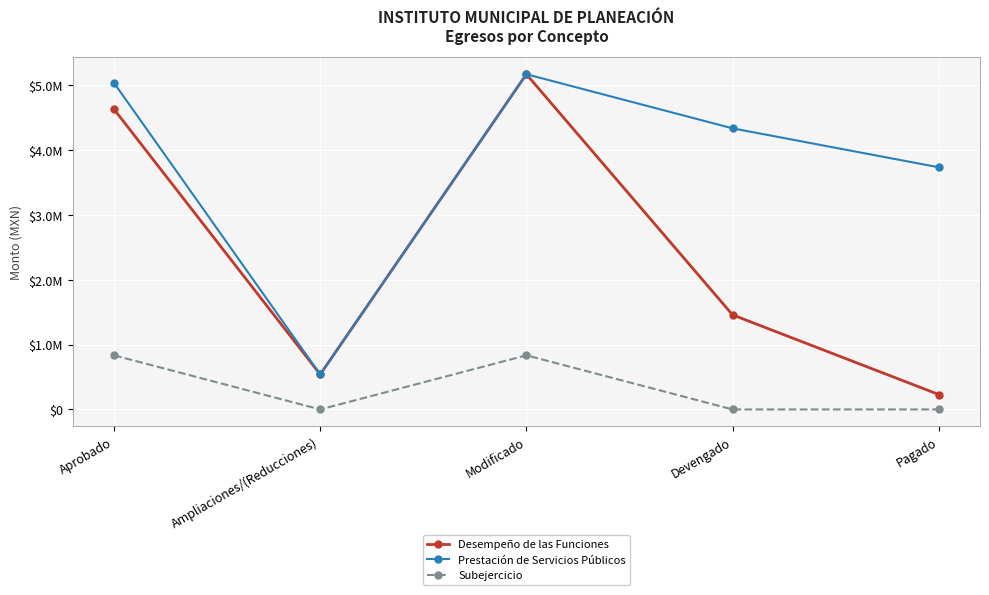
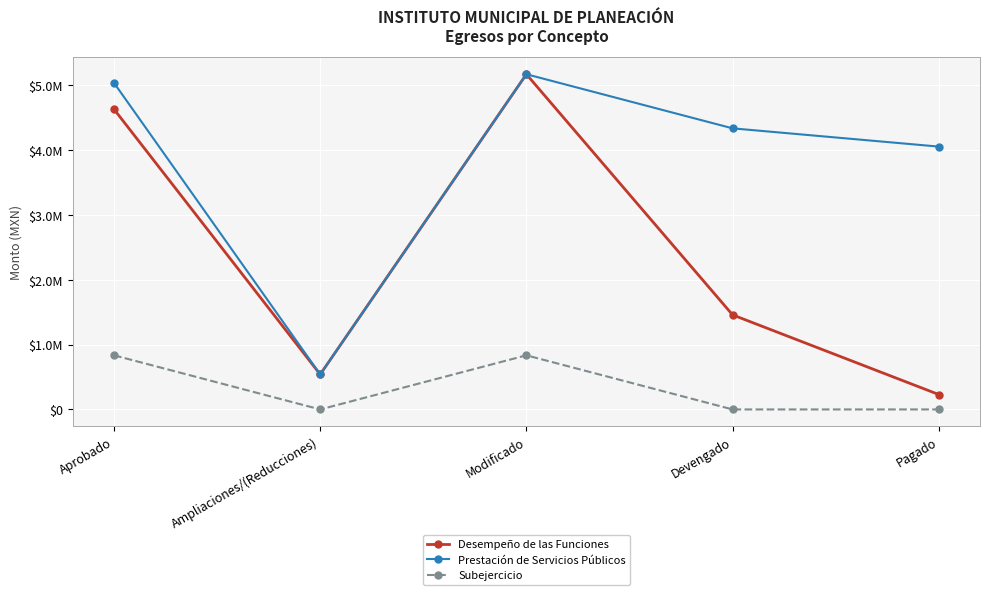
Prestación de Servicios Públicos, Pagado: $3700000 -> $4100000
